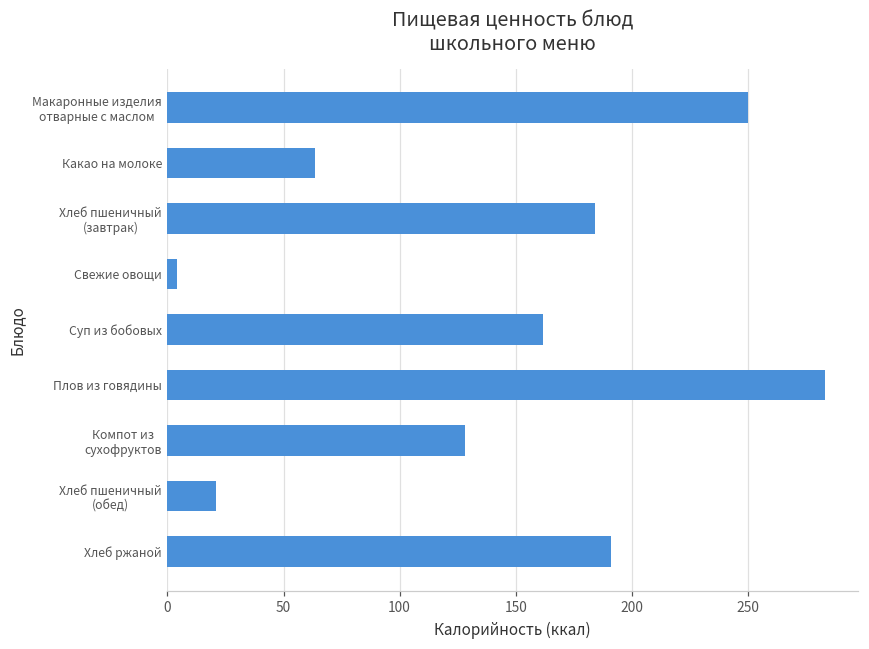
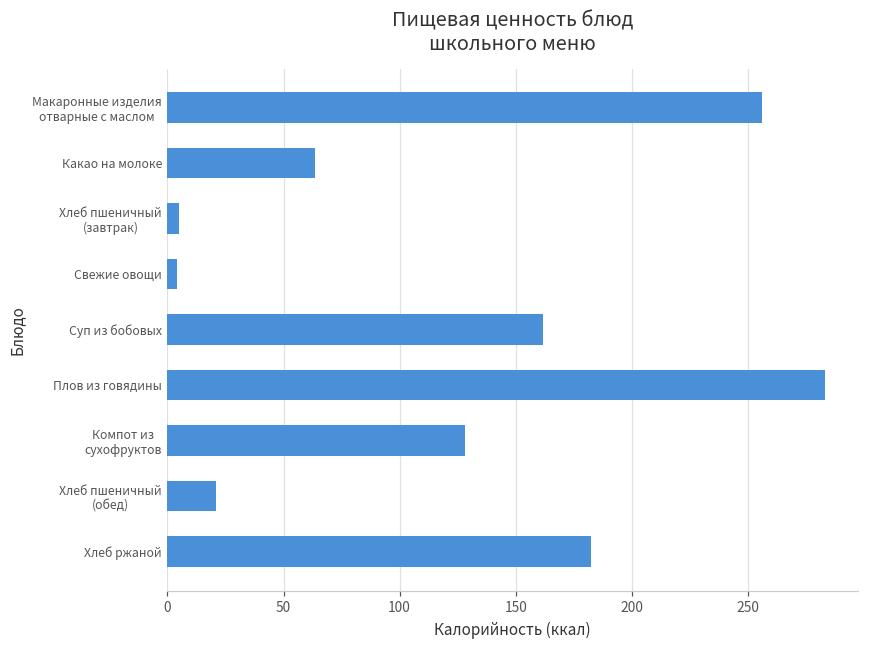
Макаронные изделия отварные с маслом: 250 -> 256
Хлеб пшеничный (завтрак): 184 -> 5
Хлеб ржаной: 191 -> 182
